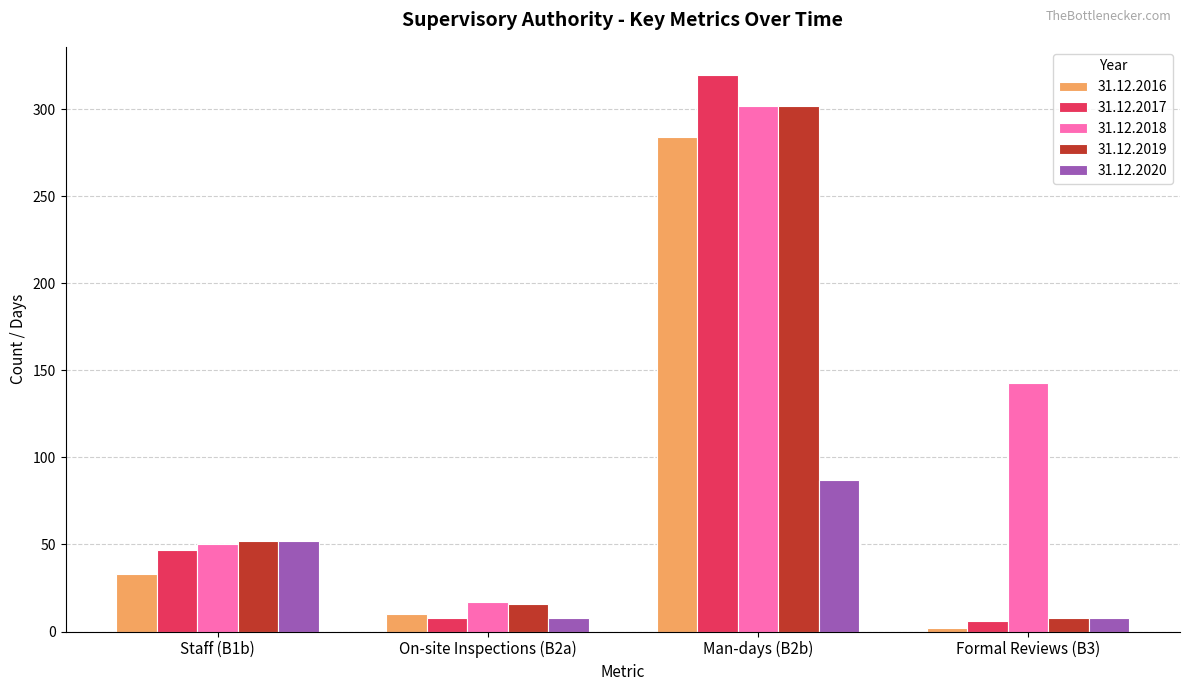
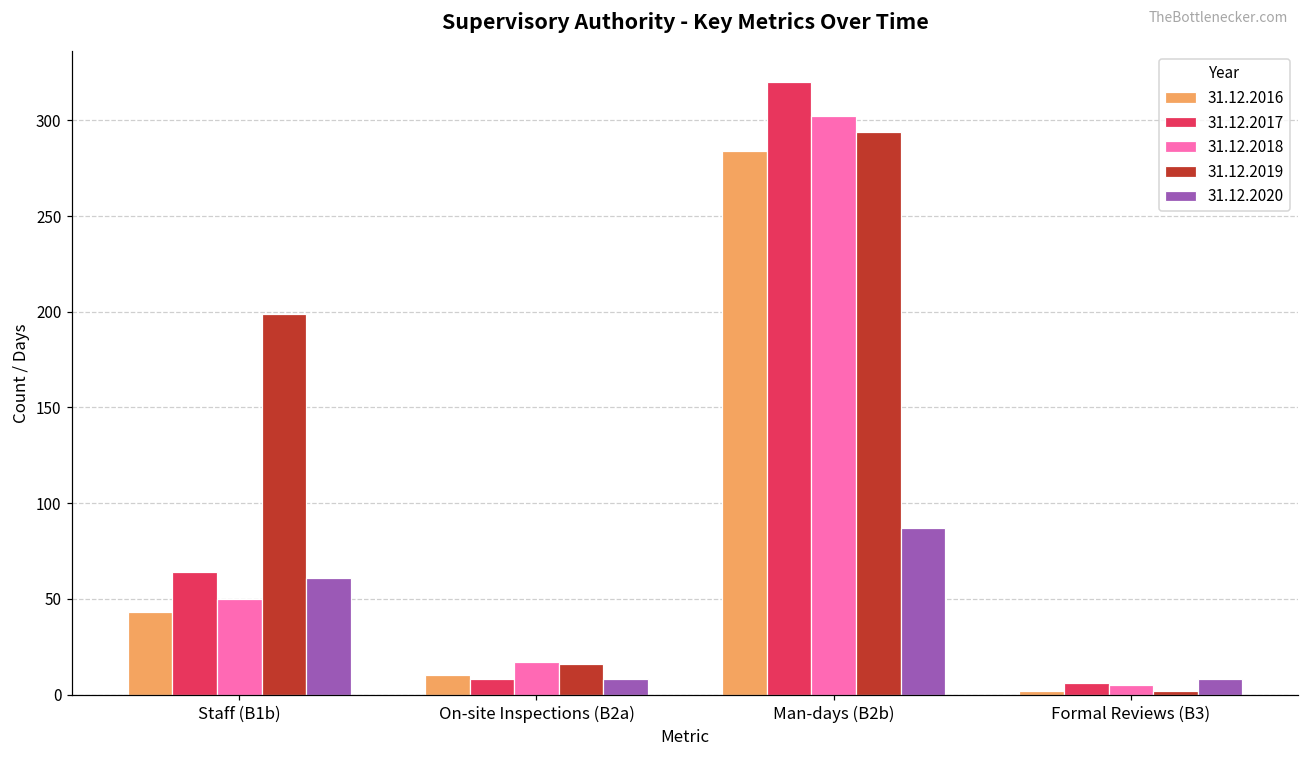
31.12.2016, Staff (B1b): 33 -> 43
31.12.2017, Staff (B1b): 47 -> 64
31.12.2019, Staff (B1b): 52 -> 199
31.12.2020, Staff (B1b): 52 -> 61
31.12.2019, Man-days (B2b): 302 -> 294
31.12.2018, Formal Reviews (B3): 143 -> 5
31.12.2019, Formal Reviews (B3): 8 -> 2
